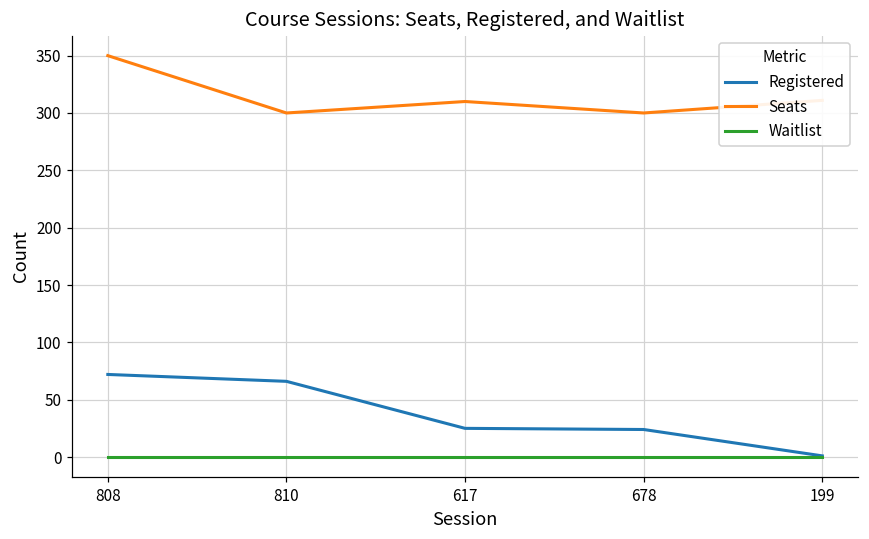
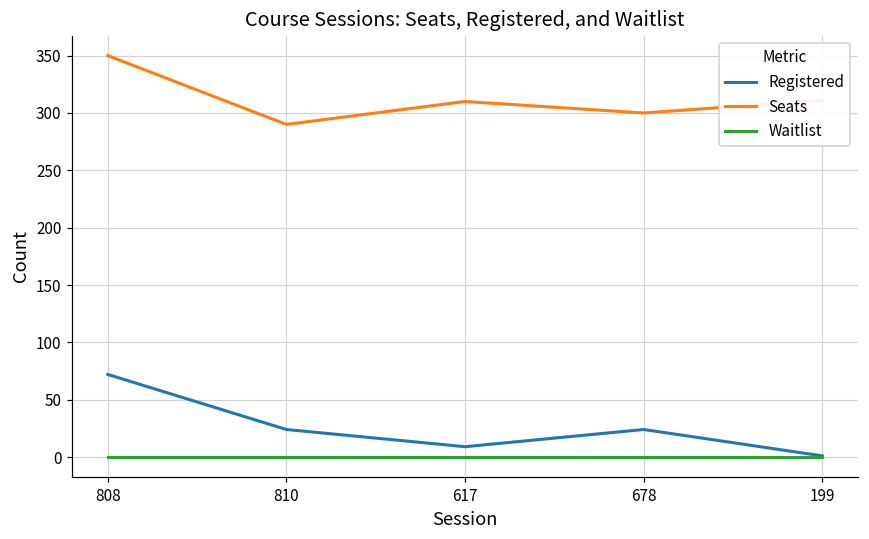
Registered, 810: 66 -> 24
Seats, 810: 300 -> 290
Registered, 617: 25 -> 9
